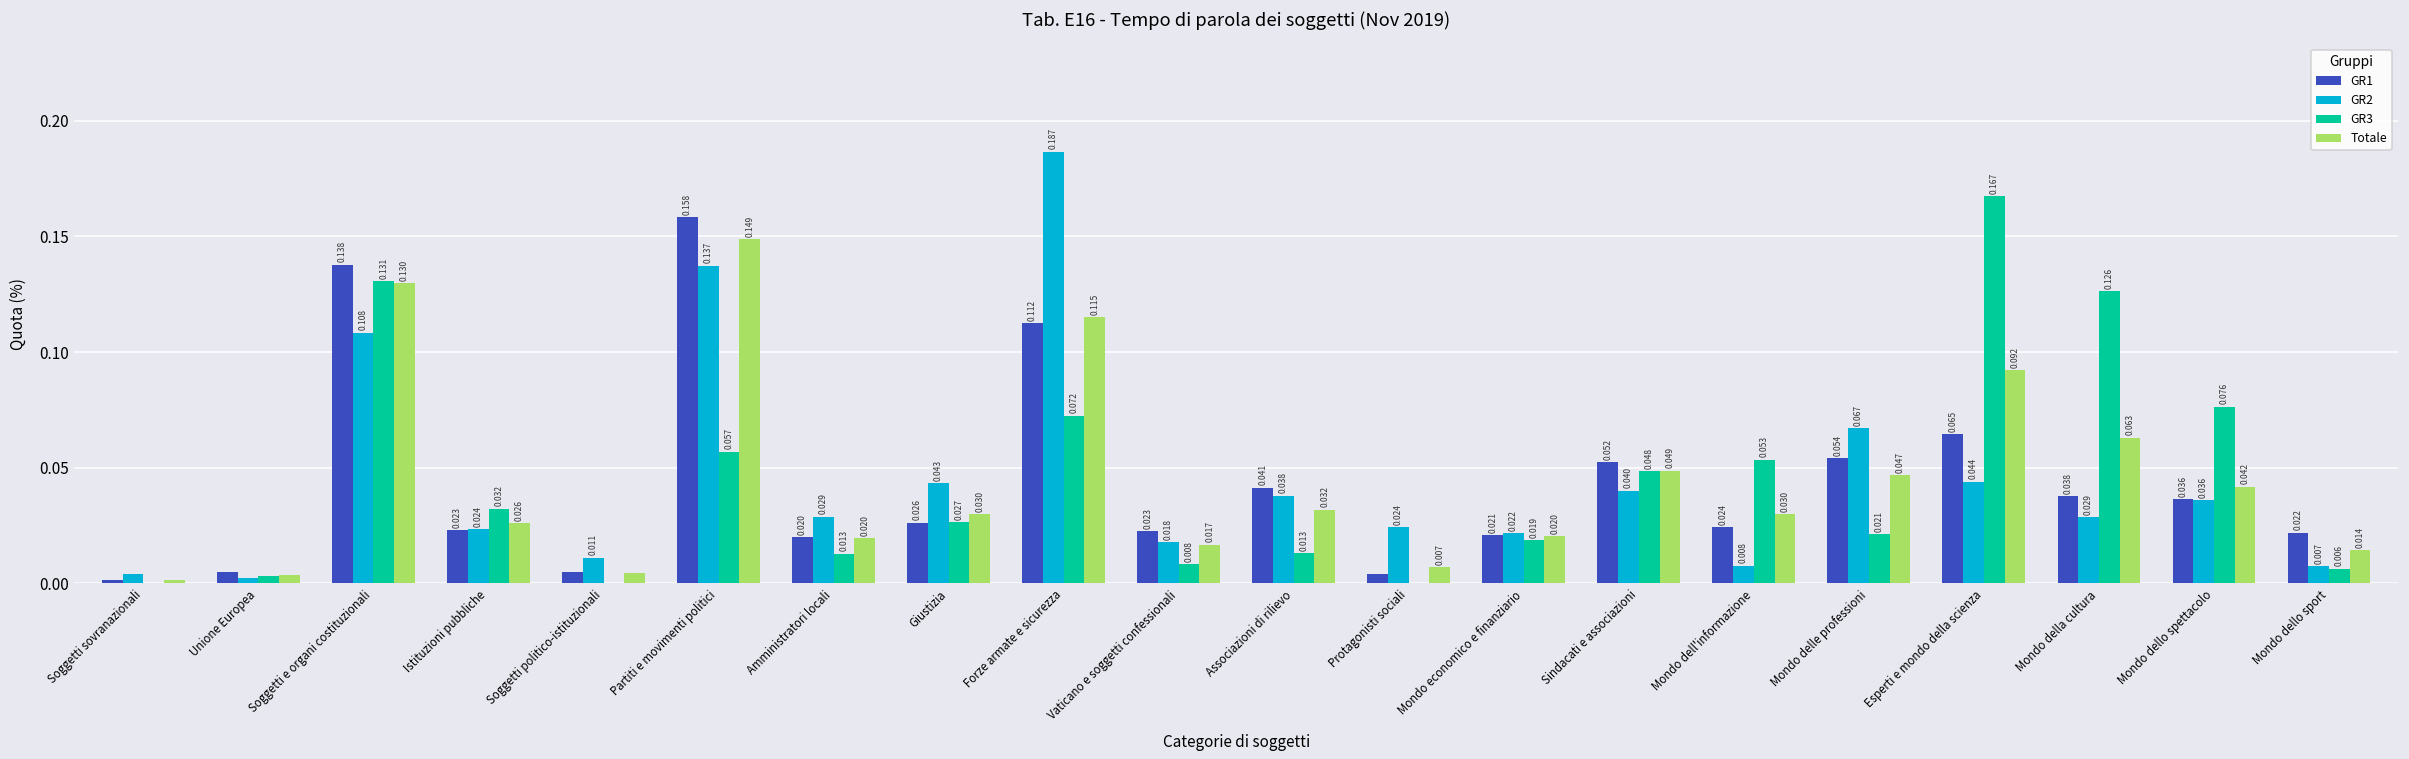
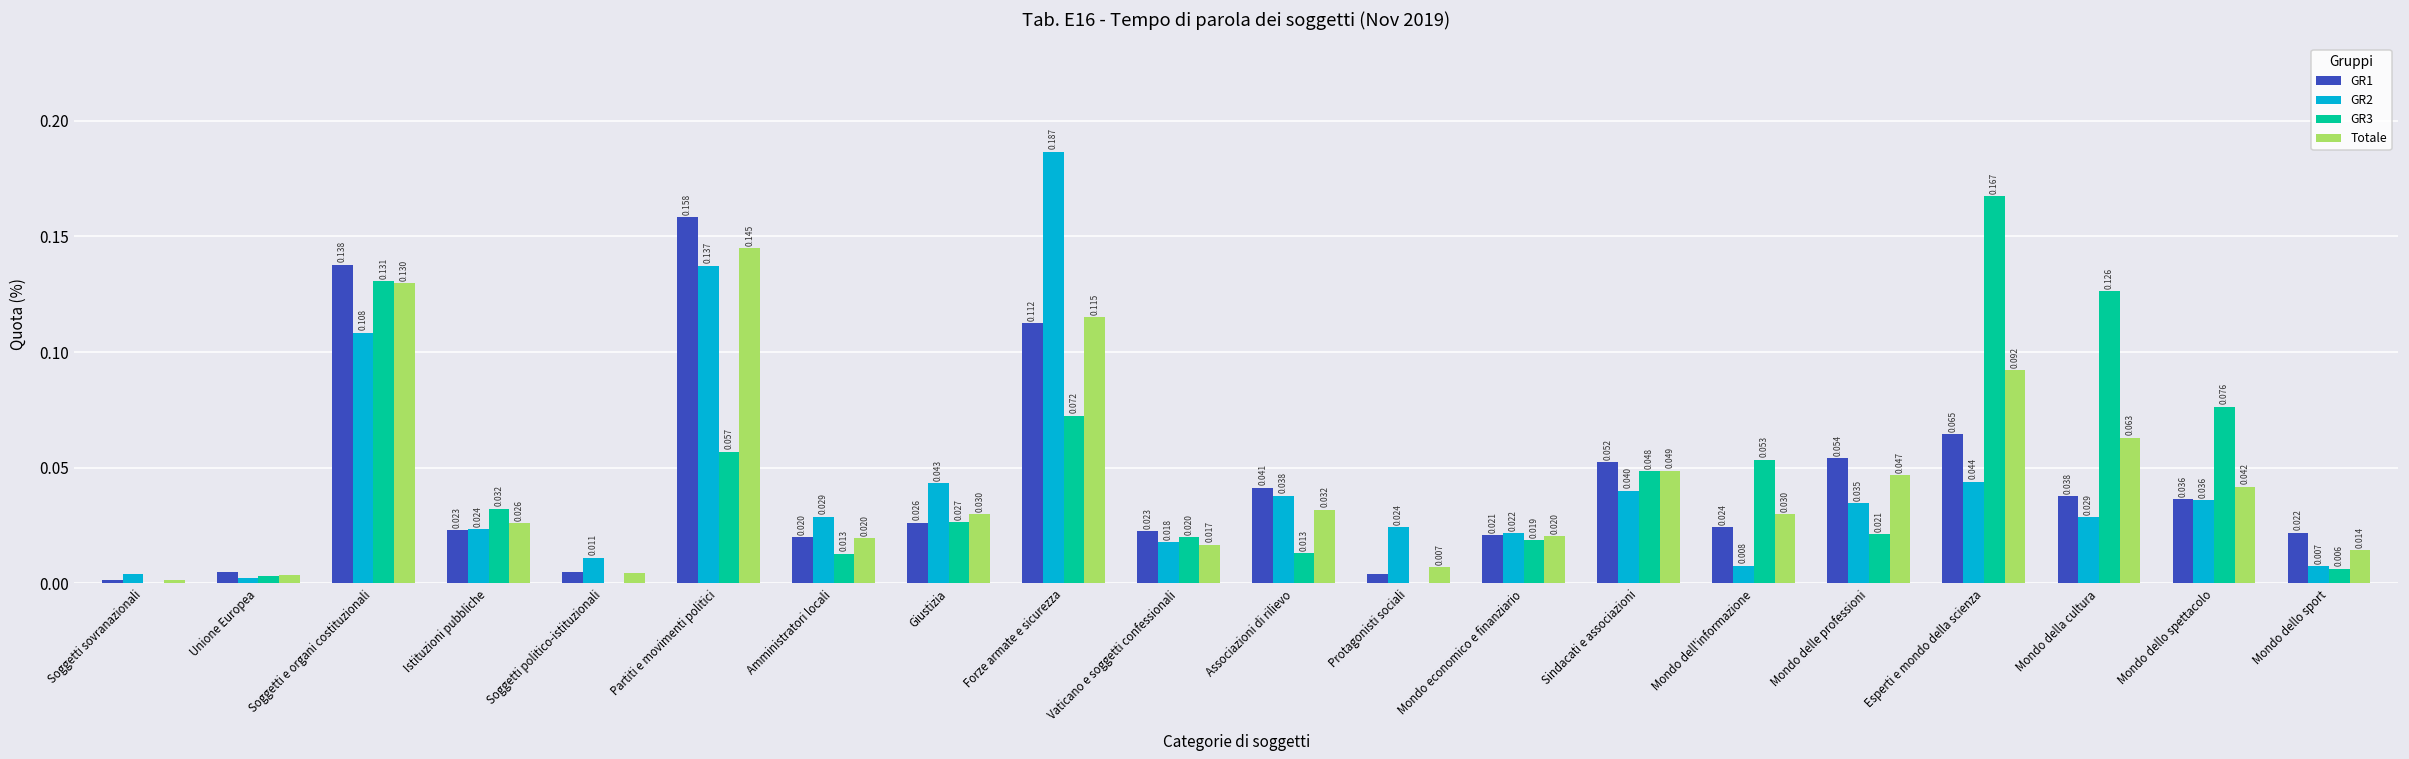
Totale, Partiti e movimenti politici: 0.149 -> 0.145
GR3, Vaticano e soggetti confessionali: 0.008 -> 0.020
GR2, Mondo delle professioni: 0.067 -> 0.035
